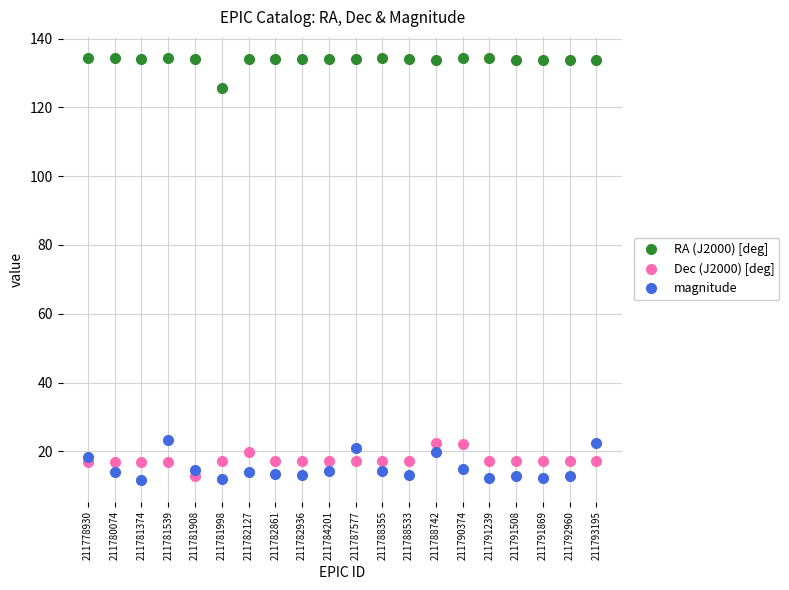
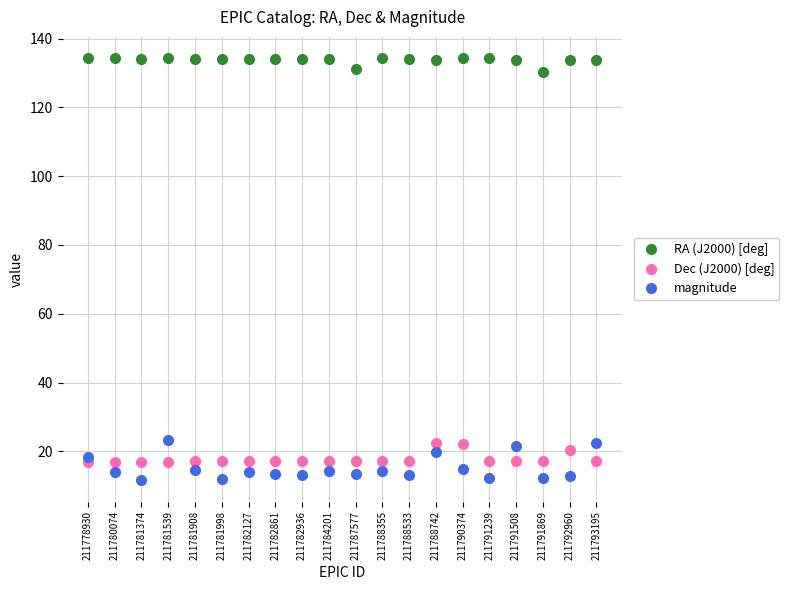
Dec (J2000) [deg], 211781908: 13 -> 17
RA (J2000) [deg], 211781998: 126 -> 134
Dec (J2000) [deg], 211782127: 20 -> 17
RA (J2000) [deg], 211787577: 134 -> 131
magnitude, 211787577: 21 -> 13
magnitude, 211791508: 13 -> 22
RA (J2000) [deg], 211791869: 134 -> 130
Dec (J2000) [deg], 211792960: 17 -> 20
